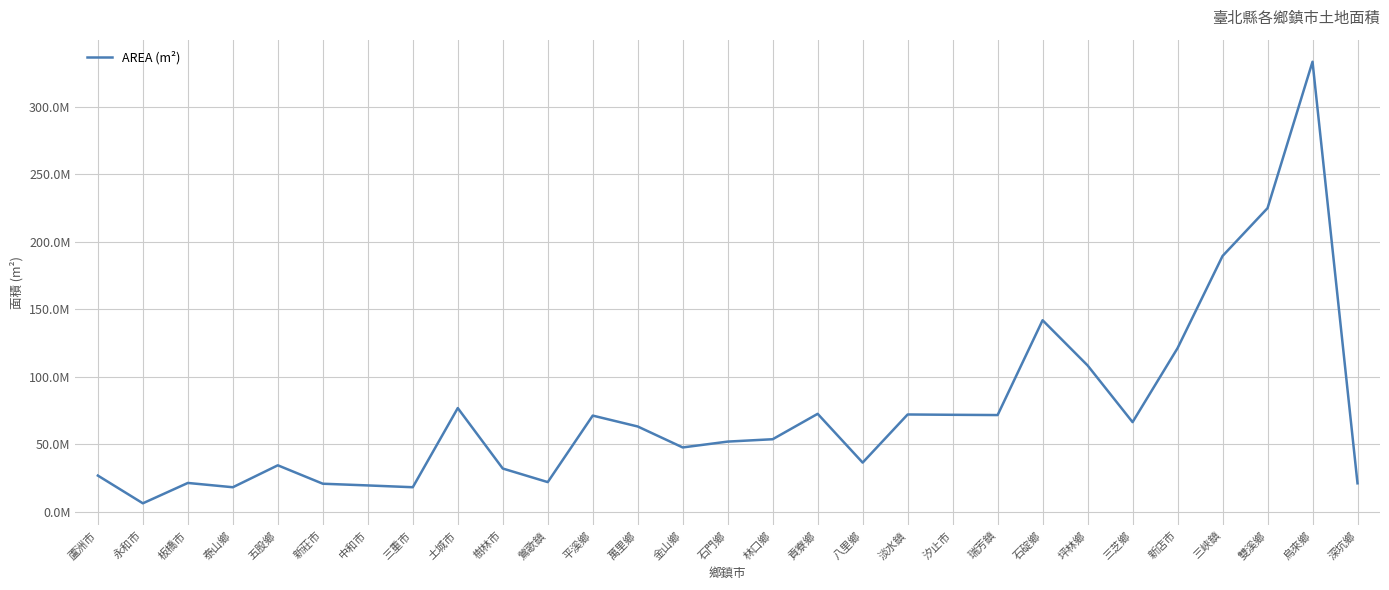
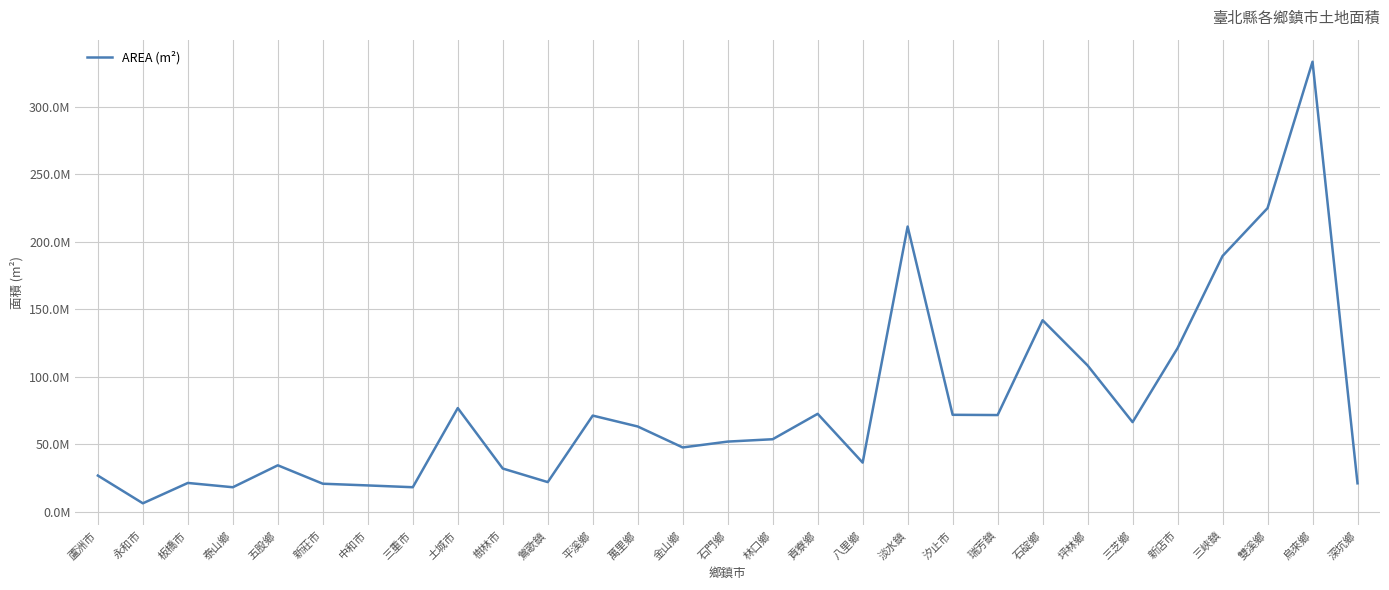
淡水鎮: 72000000 -> 211000000
